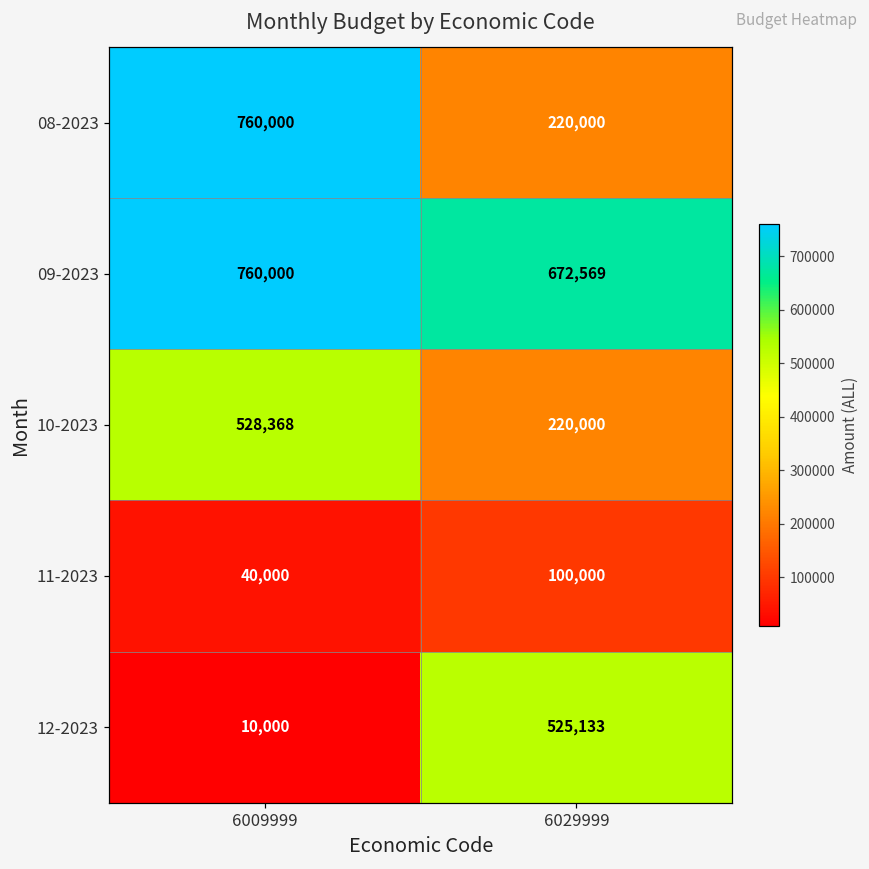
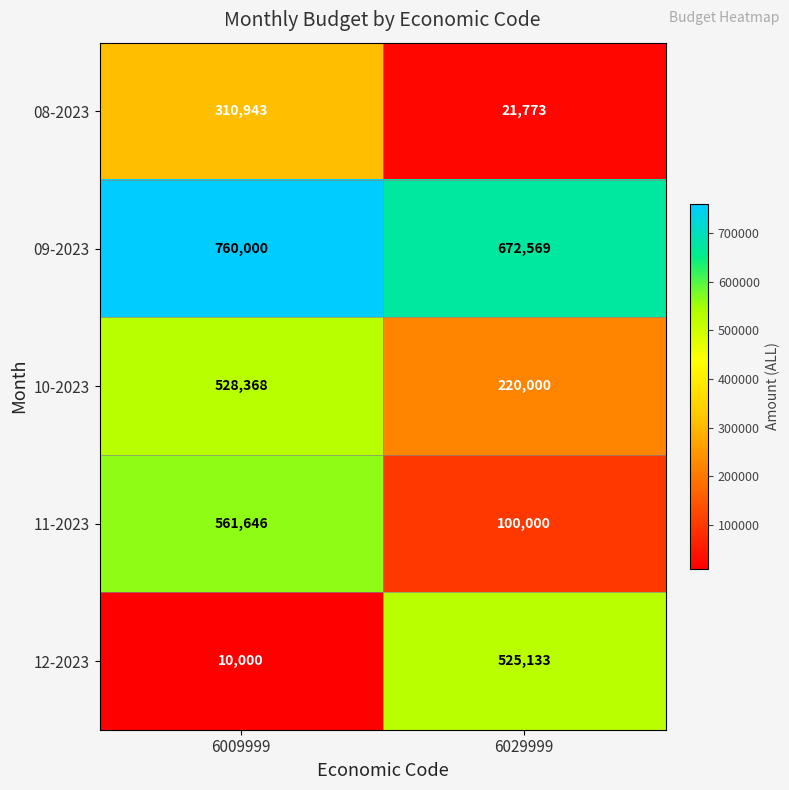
08-2023, 6009999: 760,000 -> 310,943
08-2023, 6029999: 220,000 -> 21,773
11-2023, 6009999: 40,000 -> 561,646
